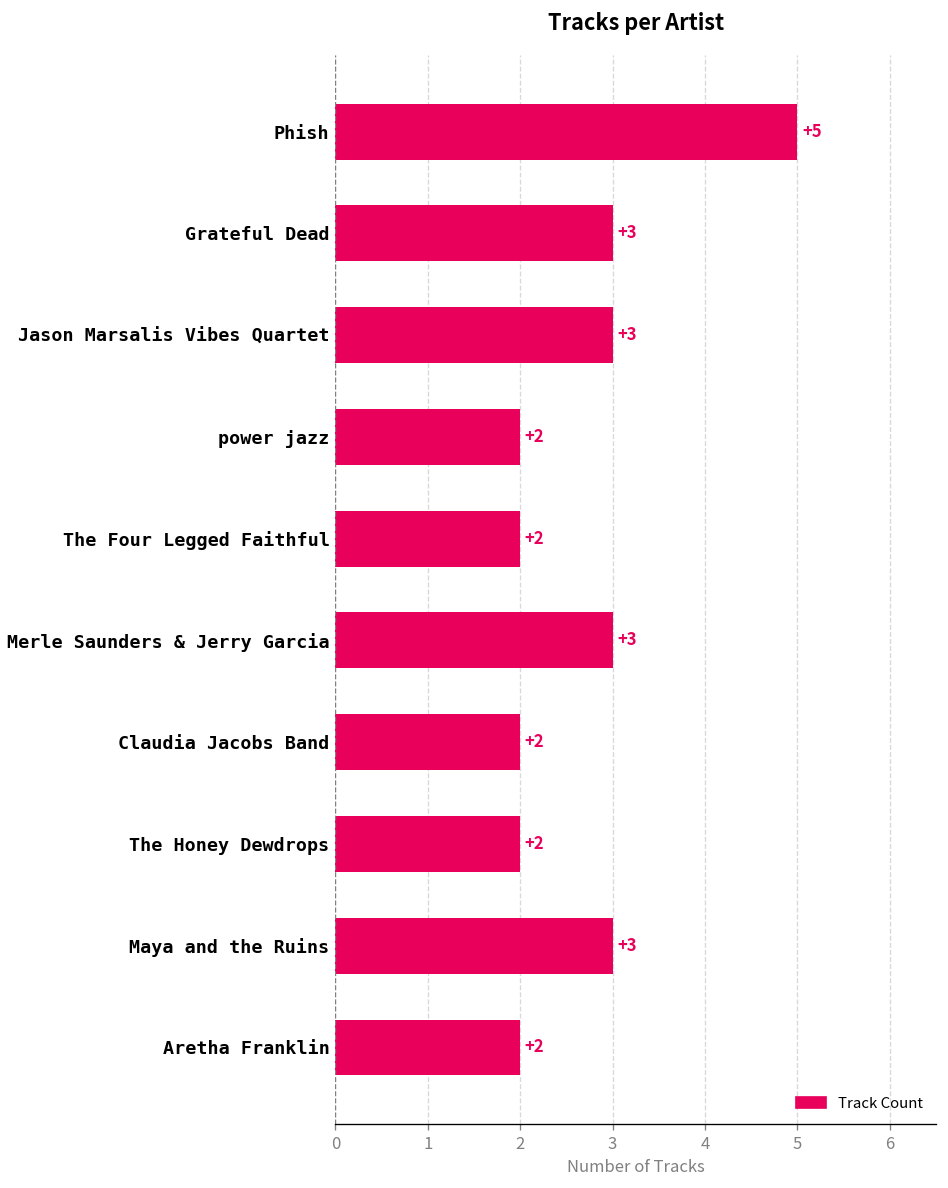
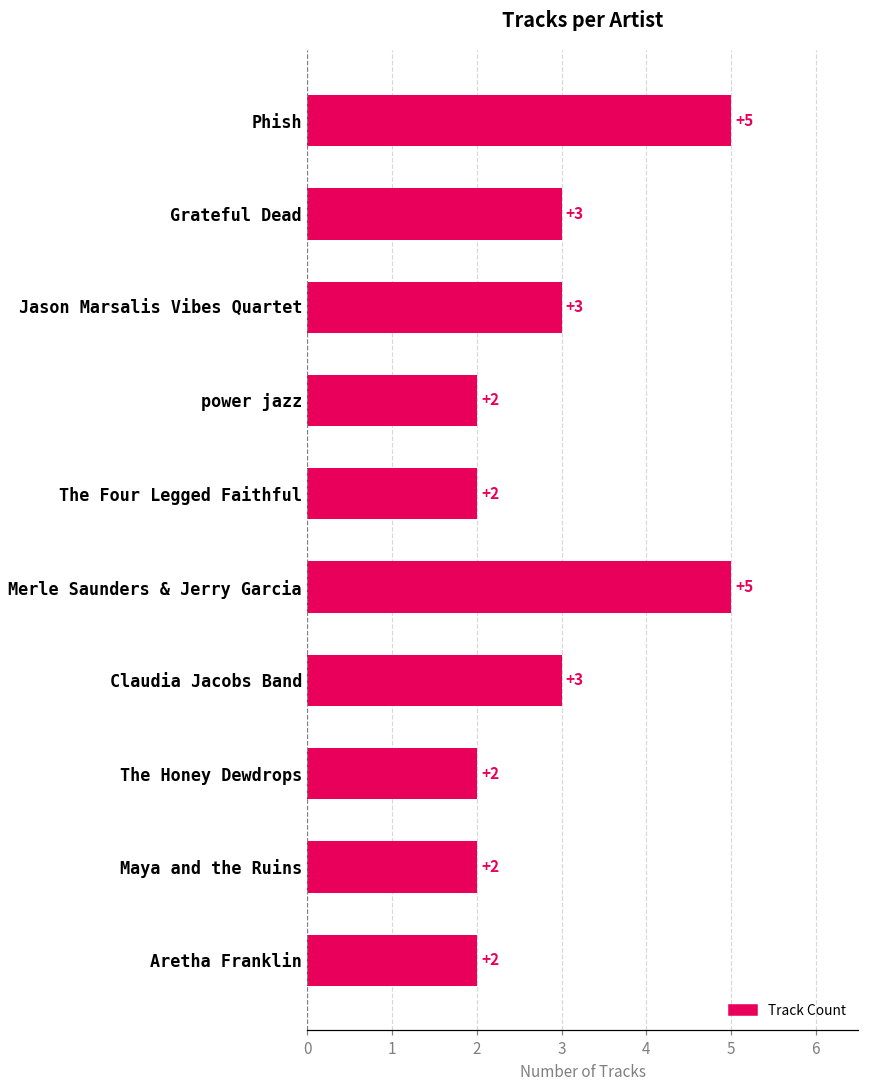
Merle Saunders & Jerry Garcia: +3 -> +5
Claudia Jacobs Band: +2 -> +3
Maya and the Ruins: +3 -> +2
